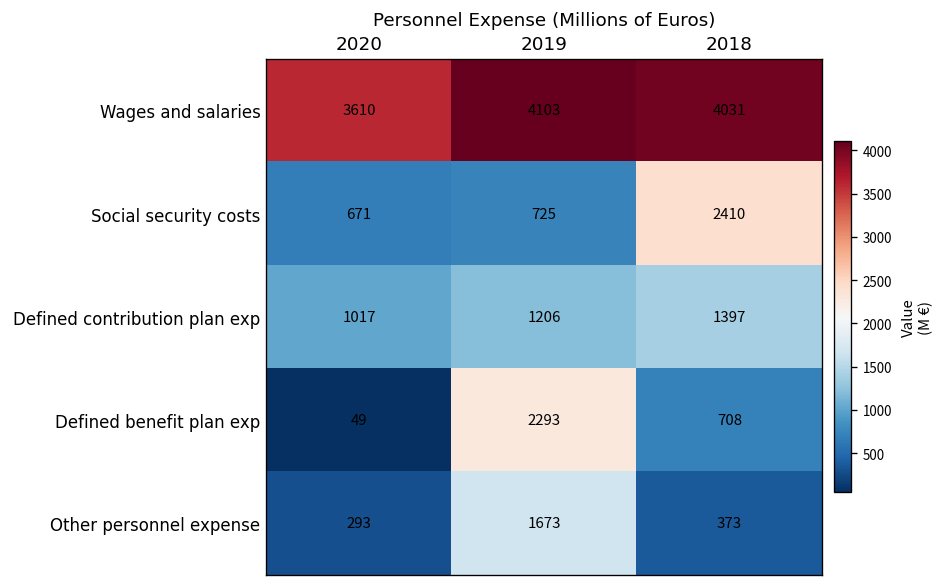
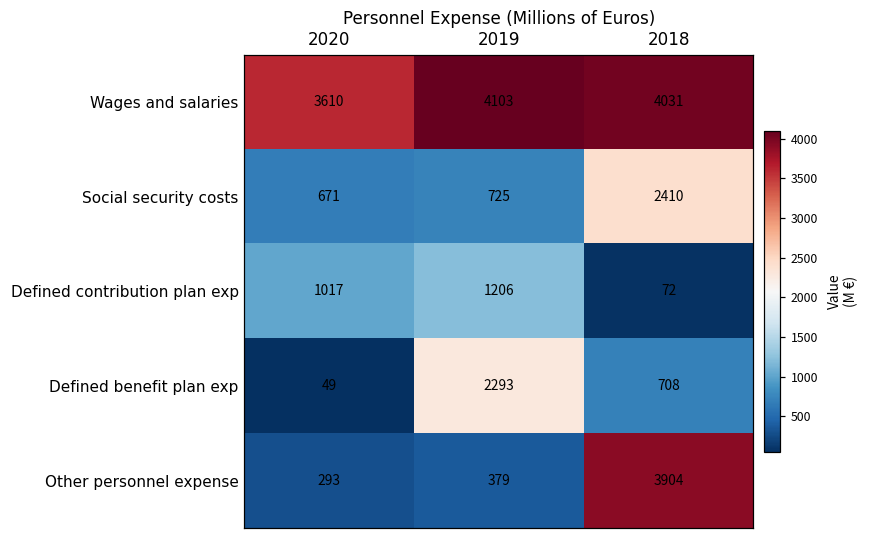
Defined contribution plan exp, 2018: 1397 -> 72
Other personnel expense, 2019: 1673 -> 379
Other personnel expense, 2018: 373 -> 3904
